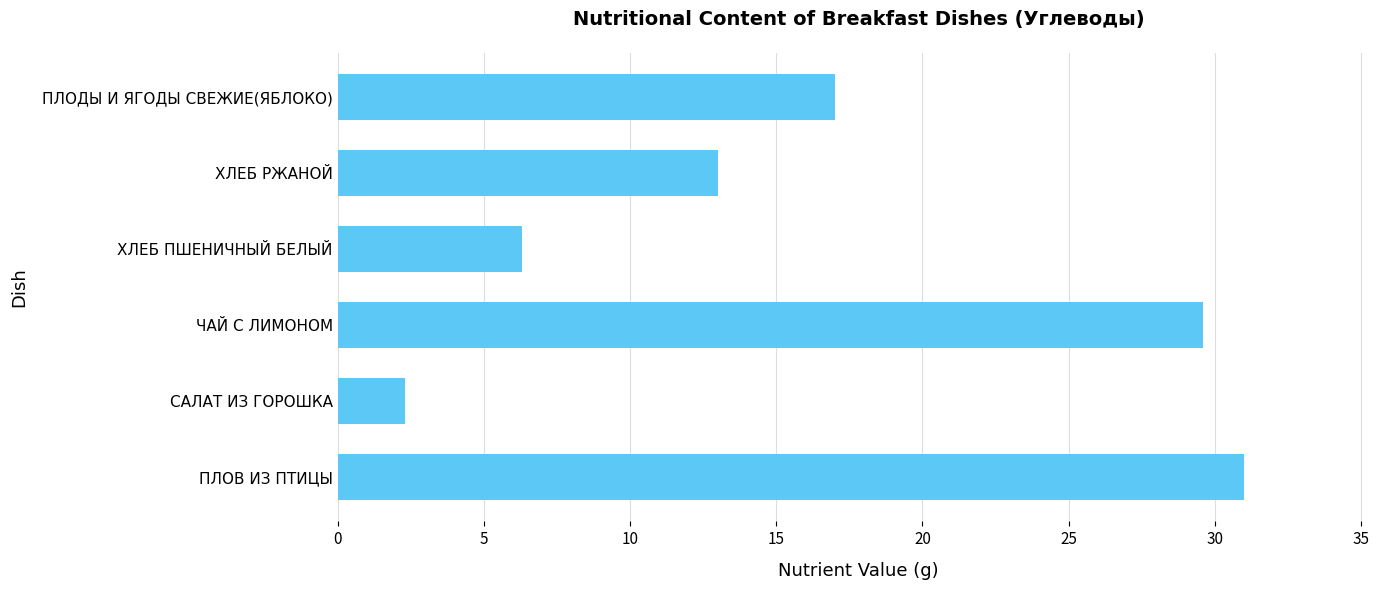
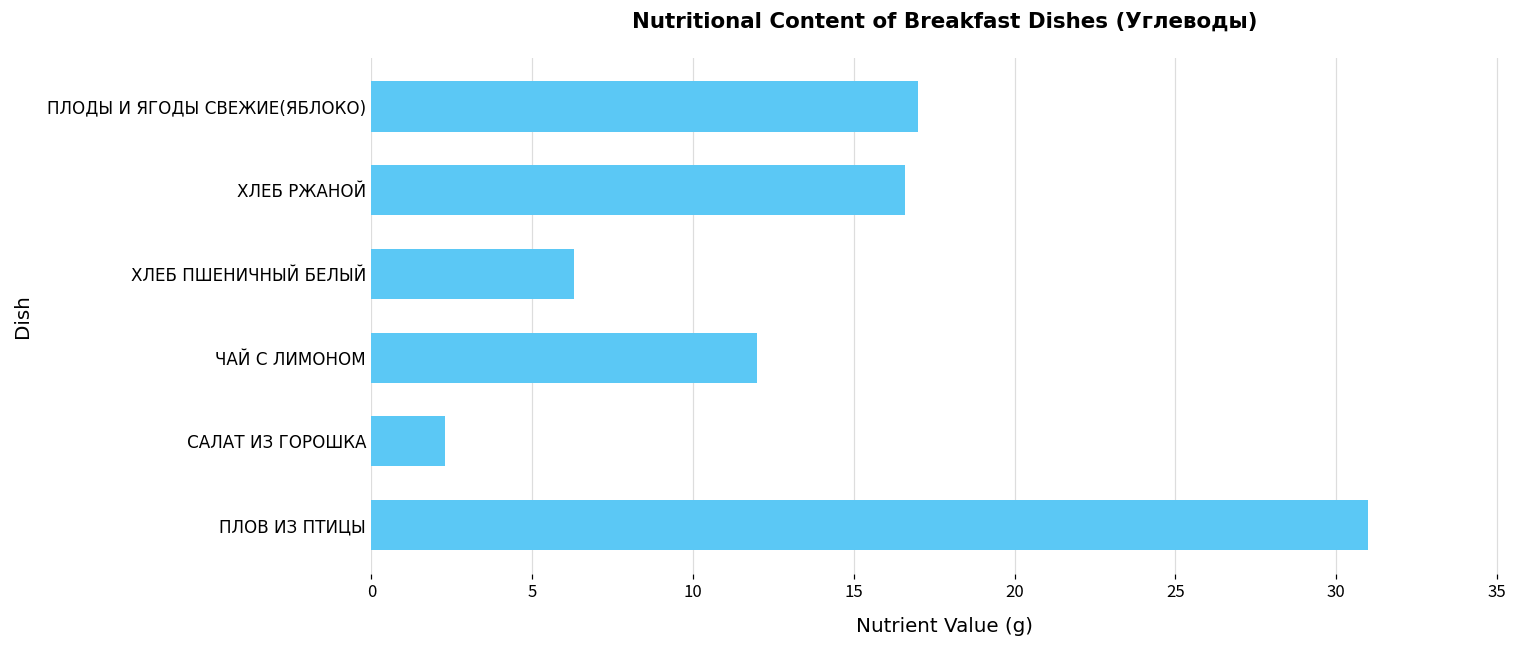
ХЛЕБ РЖАНОЙ: 13.0 -> 16.6
ЧАЙ С ЛИМОНОМ: 29.6 -> 12.0
